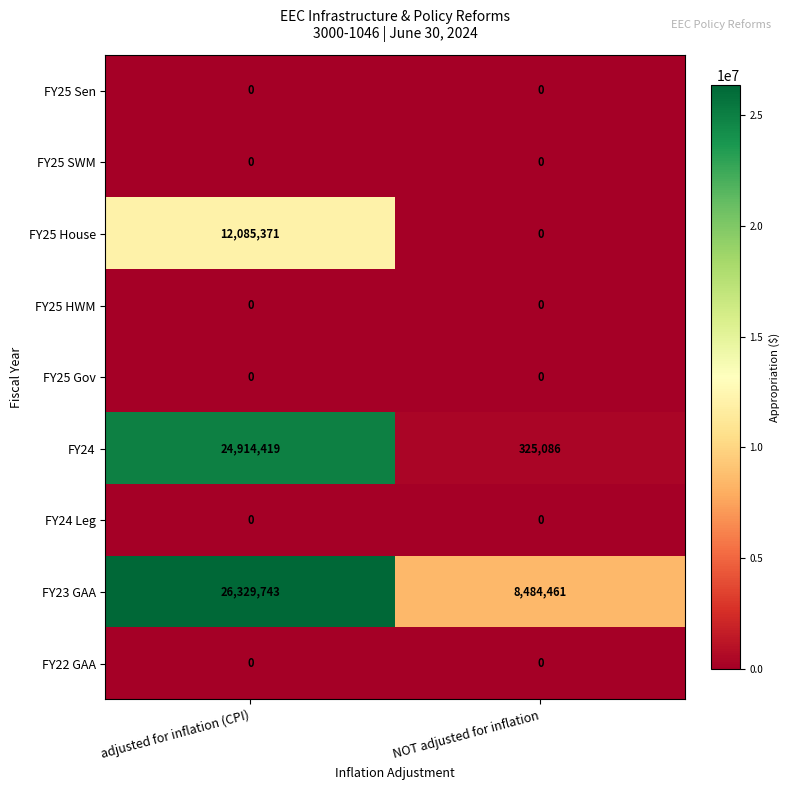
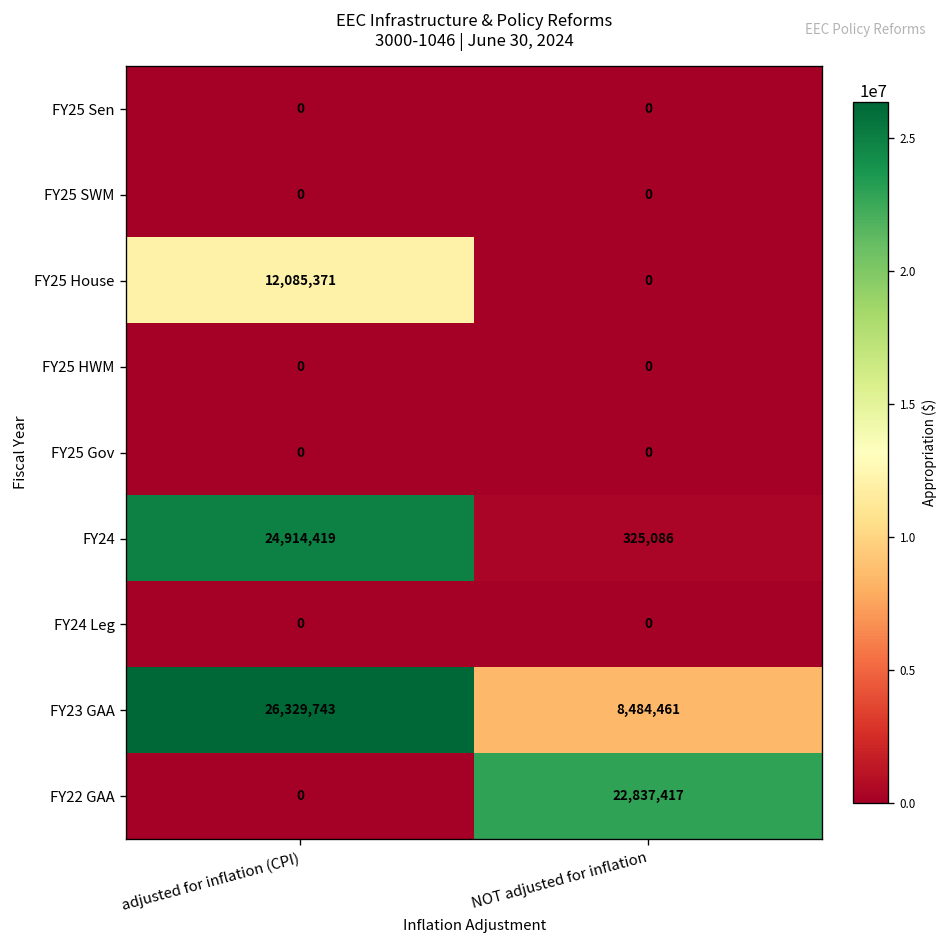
FY22 GAA, NOT adjusted for inflation: 0 -> 22,837,417
